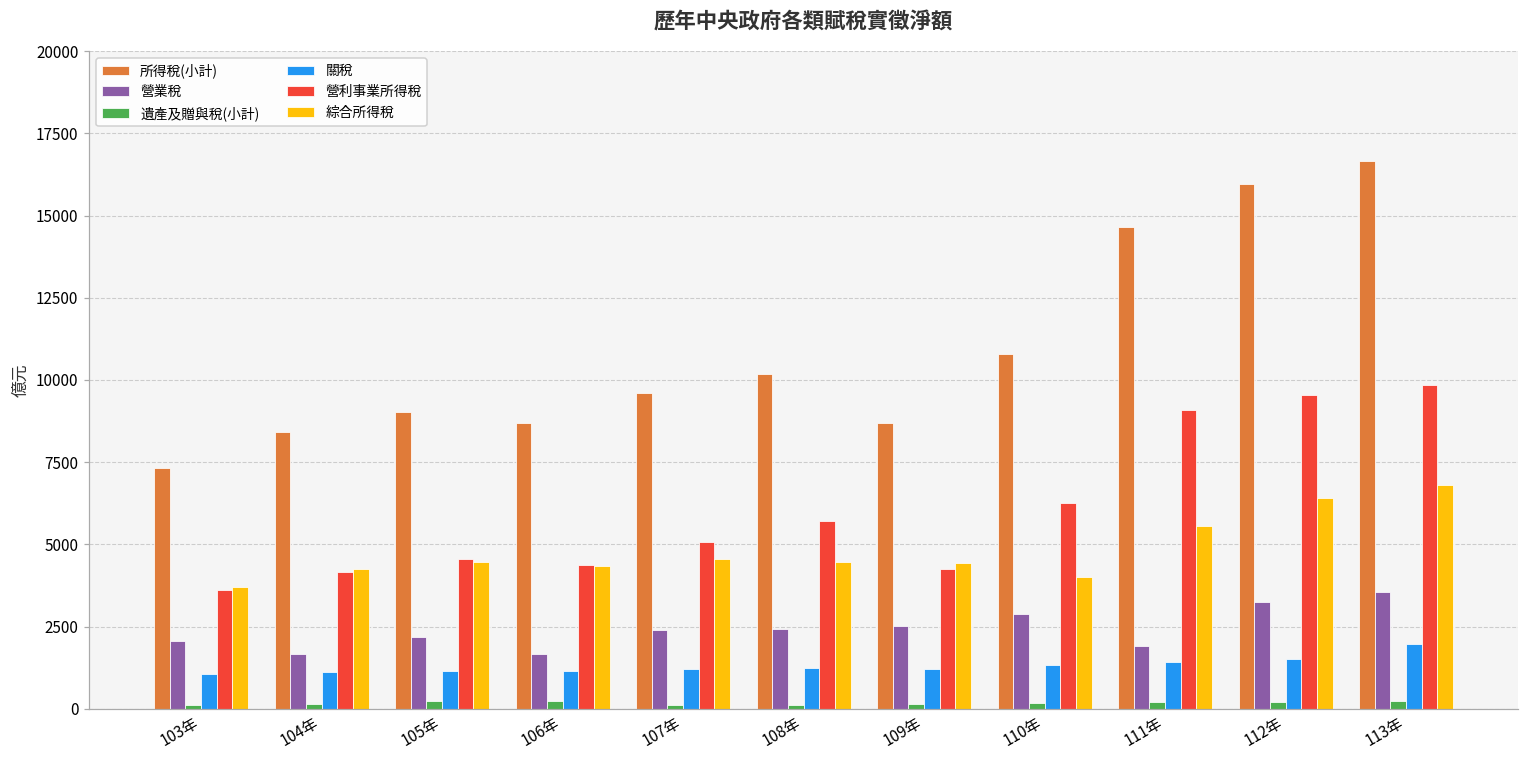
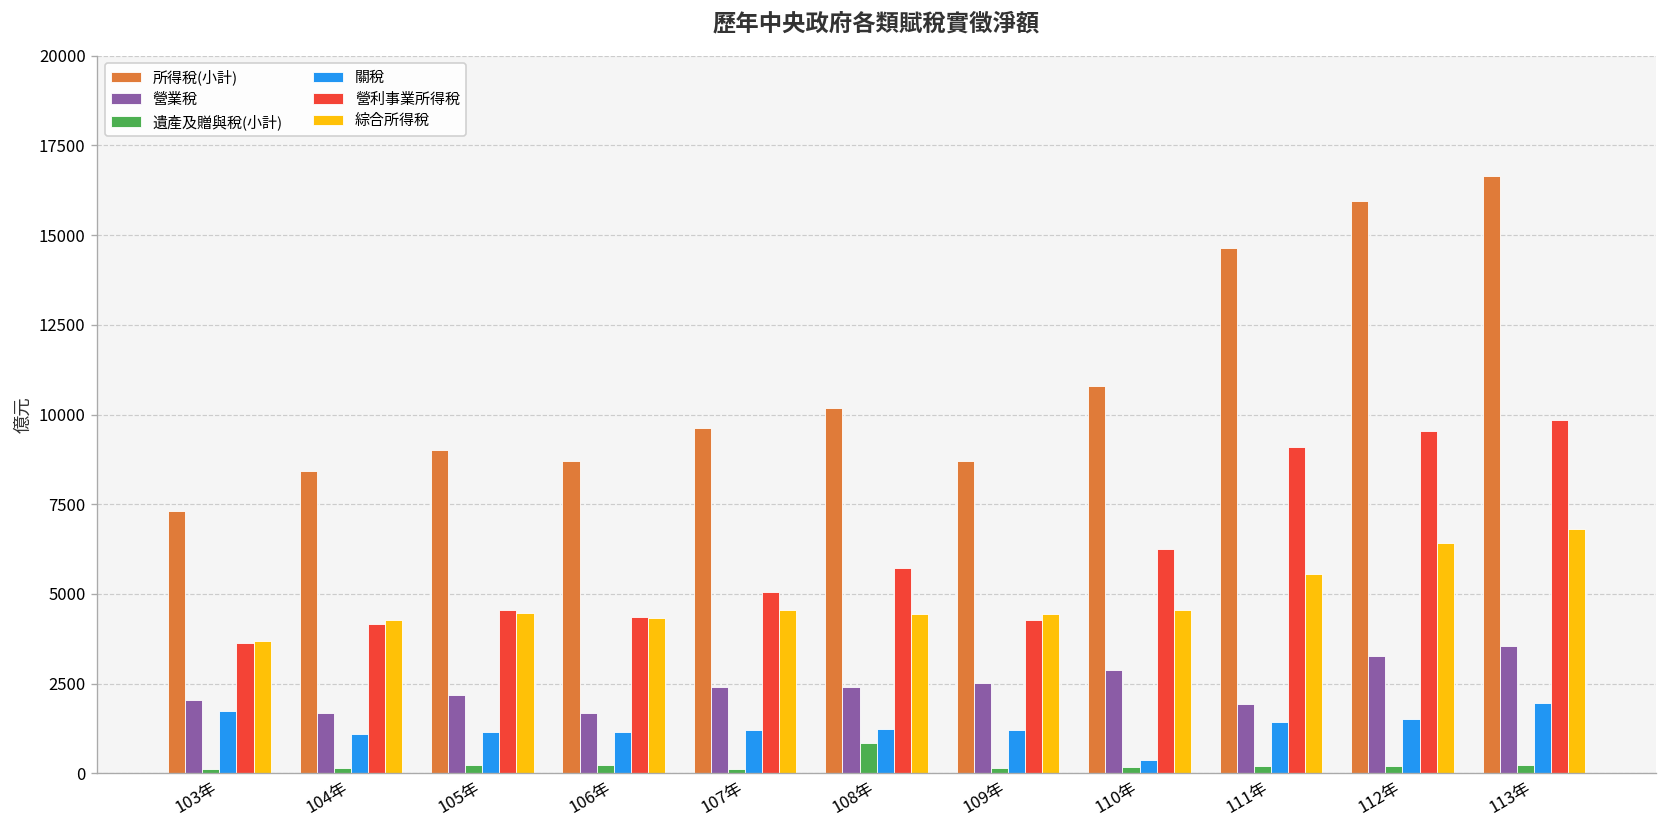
關稅, 103年: 1100 -> 1700
遺產及贈與稅(小計), 108年: 100 -> 800
關稅, 110年: 1300 -> 400
綜合所得稅, 110年: 4000 -> 4600
